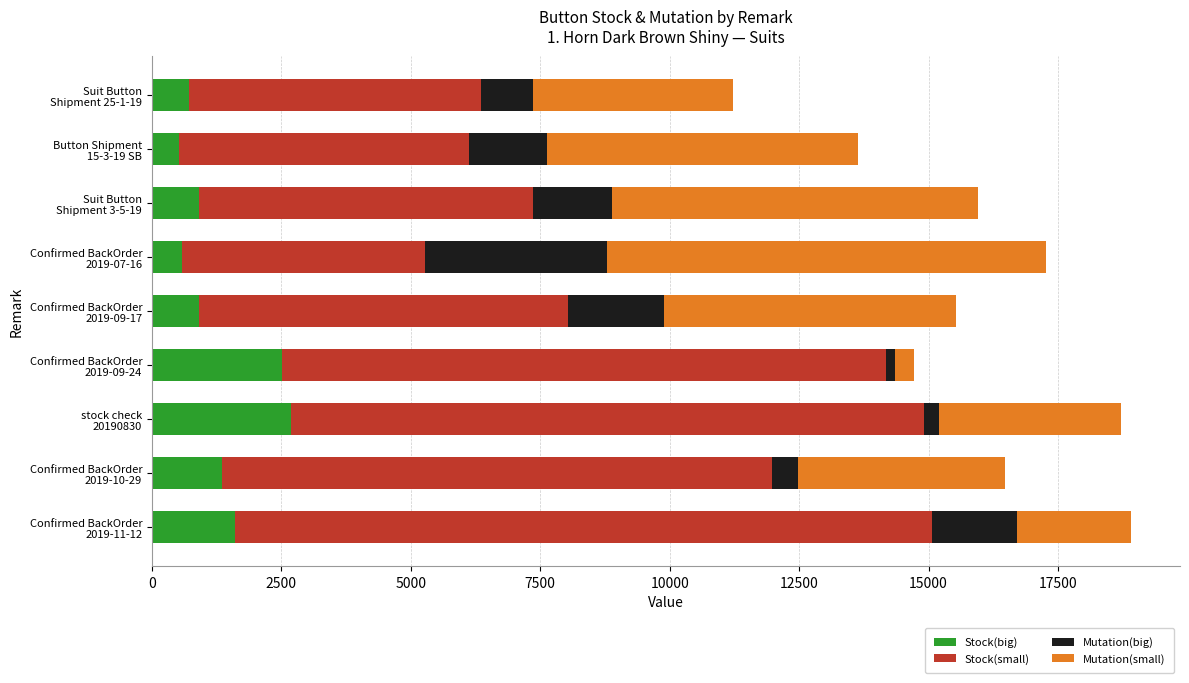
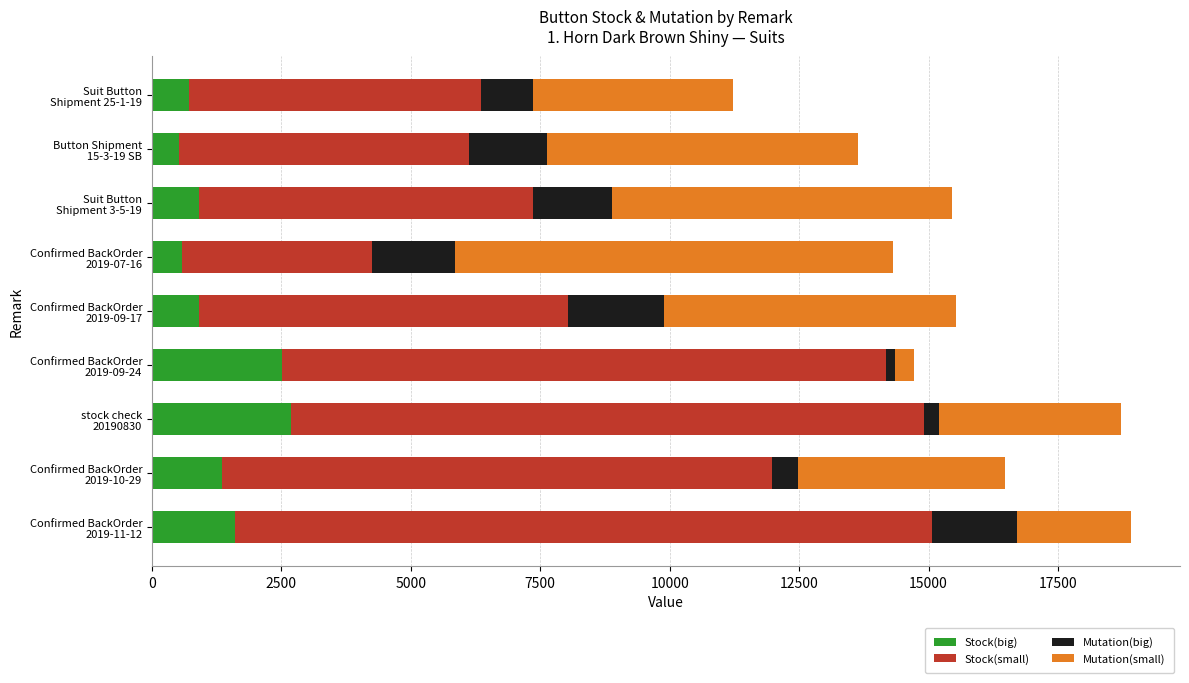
Mutation(small), Suit Button Shipment 3-5-19: 7100 -> 6600
Stock(small), Confirmed BackOrder 2019-07-16: 4700 -> 3700
Mutation(big), Confirmed BackOrder 2019-07-16: 3500 -> 1600
